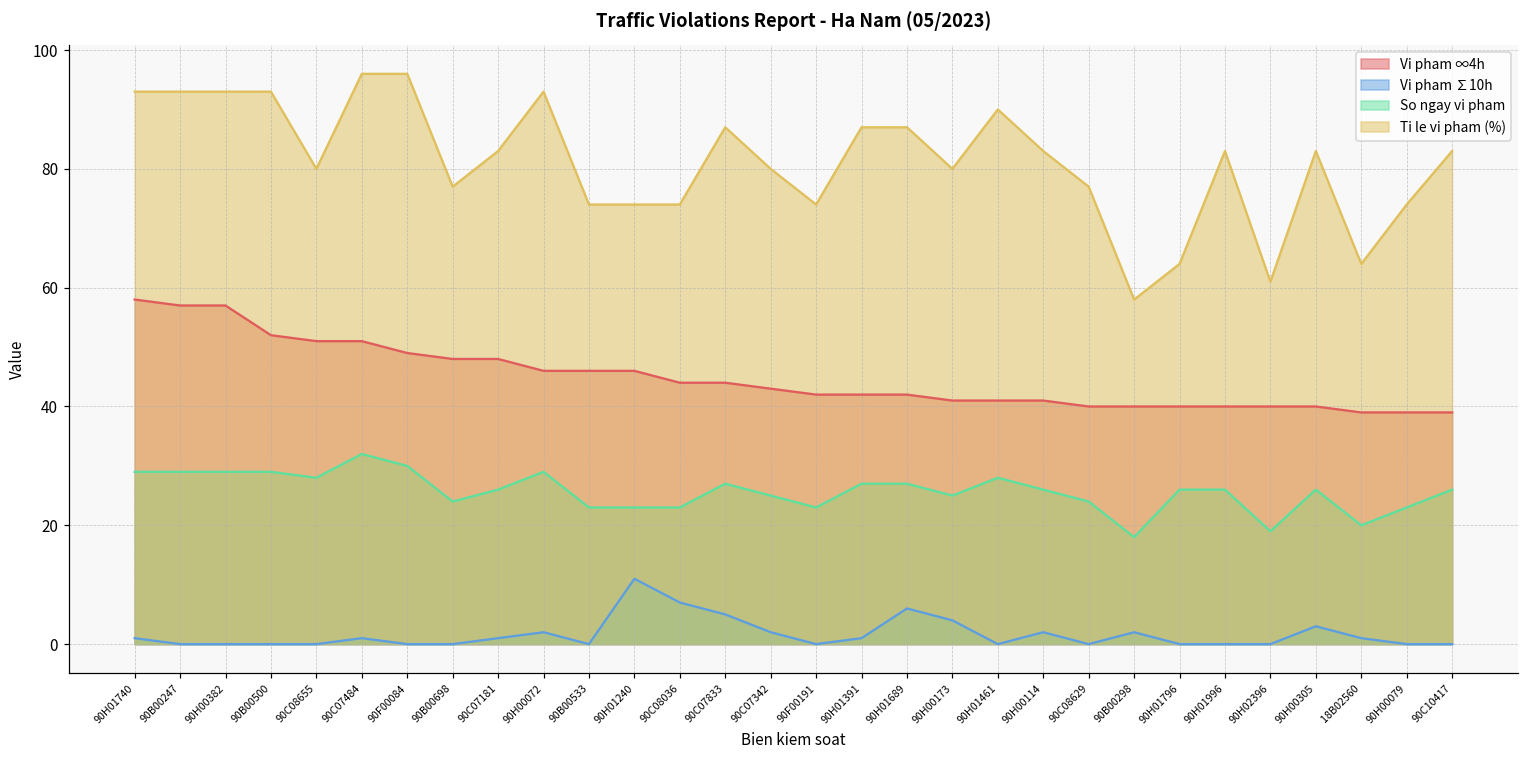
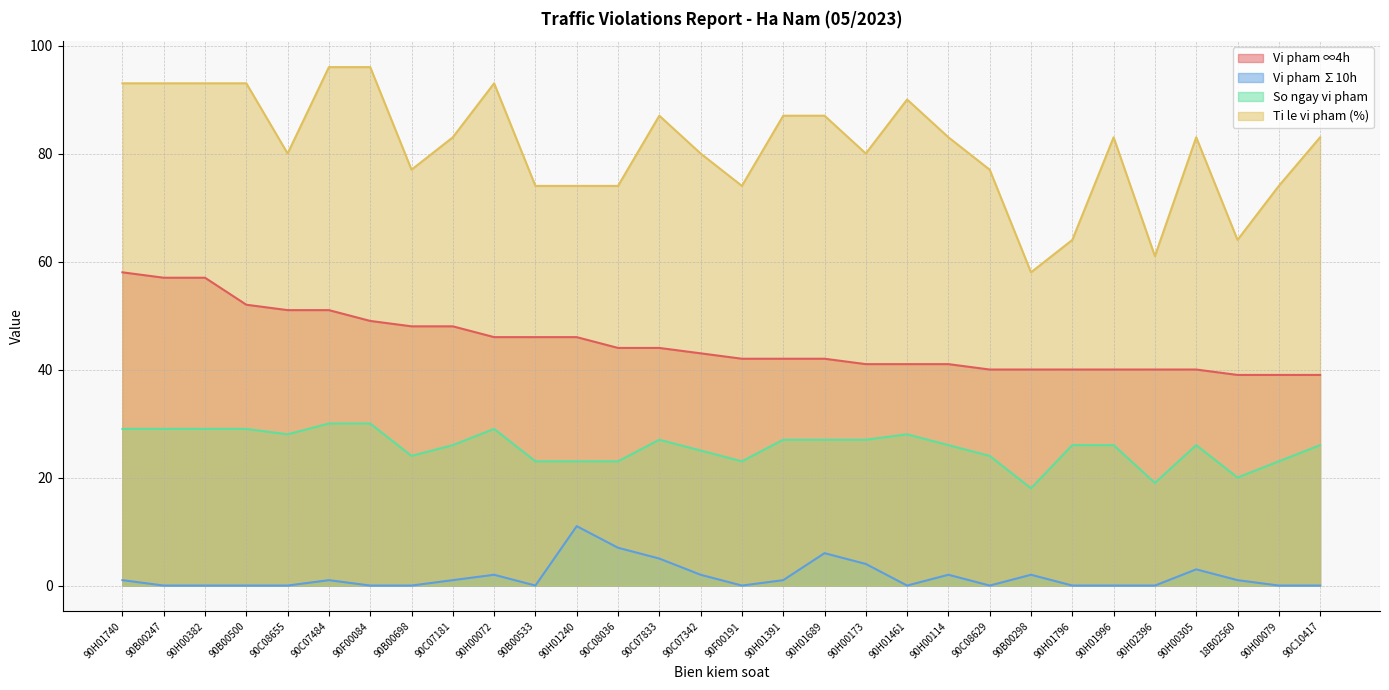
So ngay vi pham, 90C07484: 32 -> 30
So ngay vi pham, 90H00173: 25 -> 27
